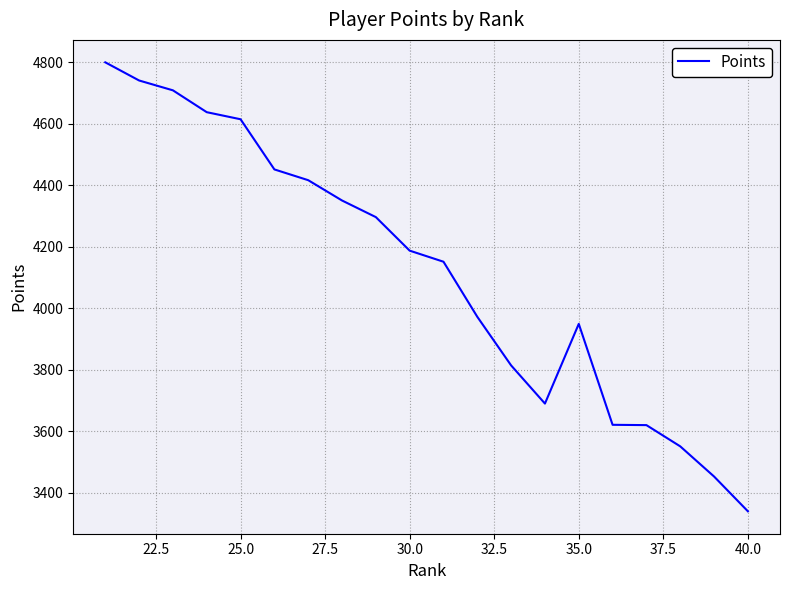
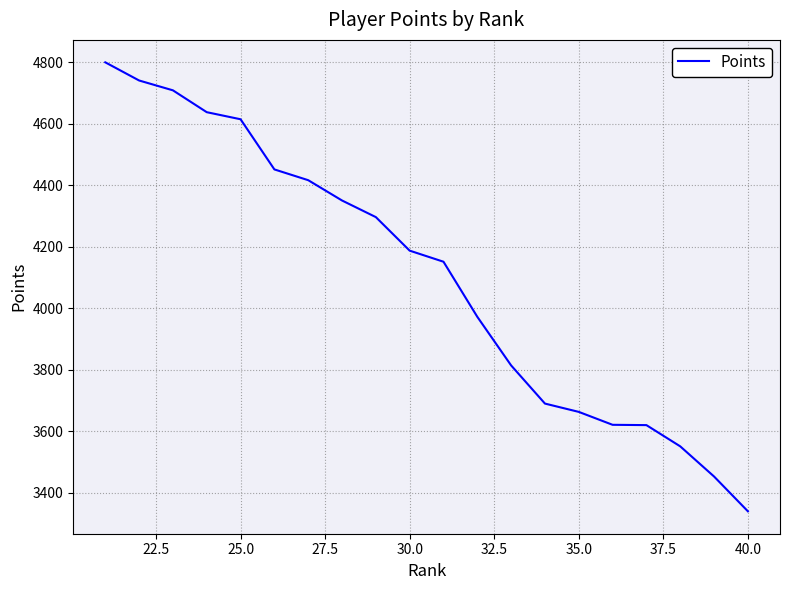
35.0: 3950 -> 3660
